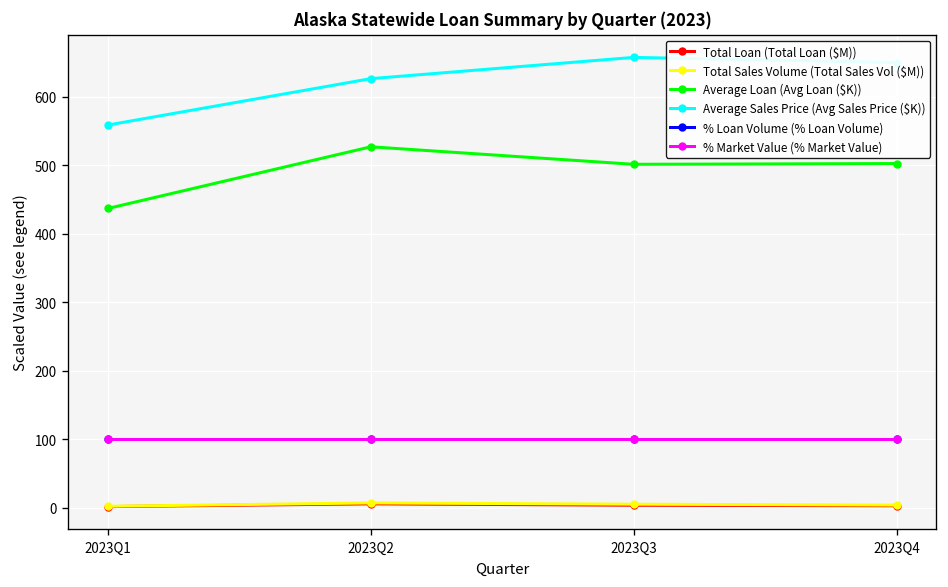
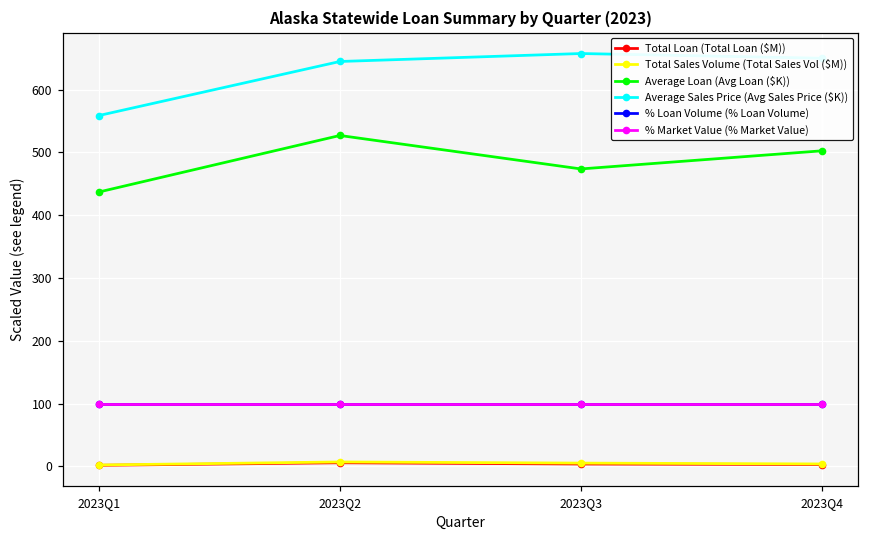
Average Sales Price (Avg Sales Price ($K)), 2023Q2: 630 -> 640
Average Loan (Avg Loan ($K)), 2023Q3: 500 -> 470
